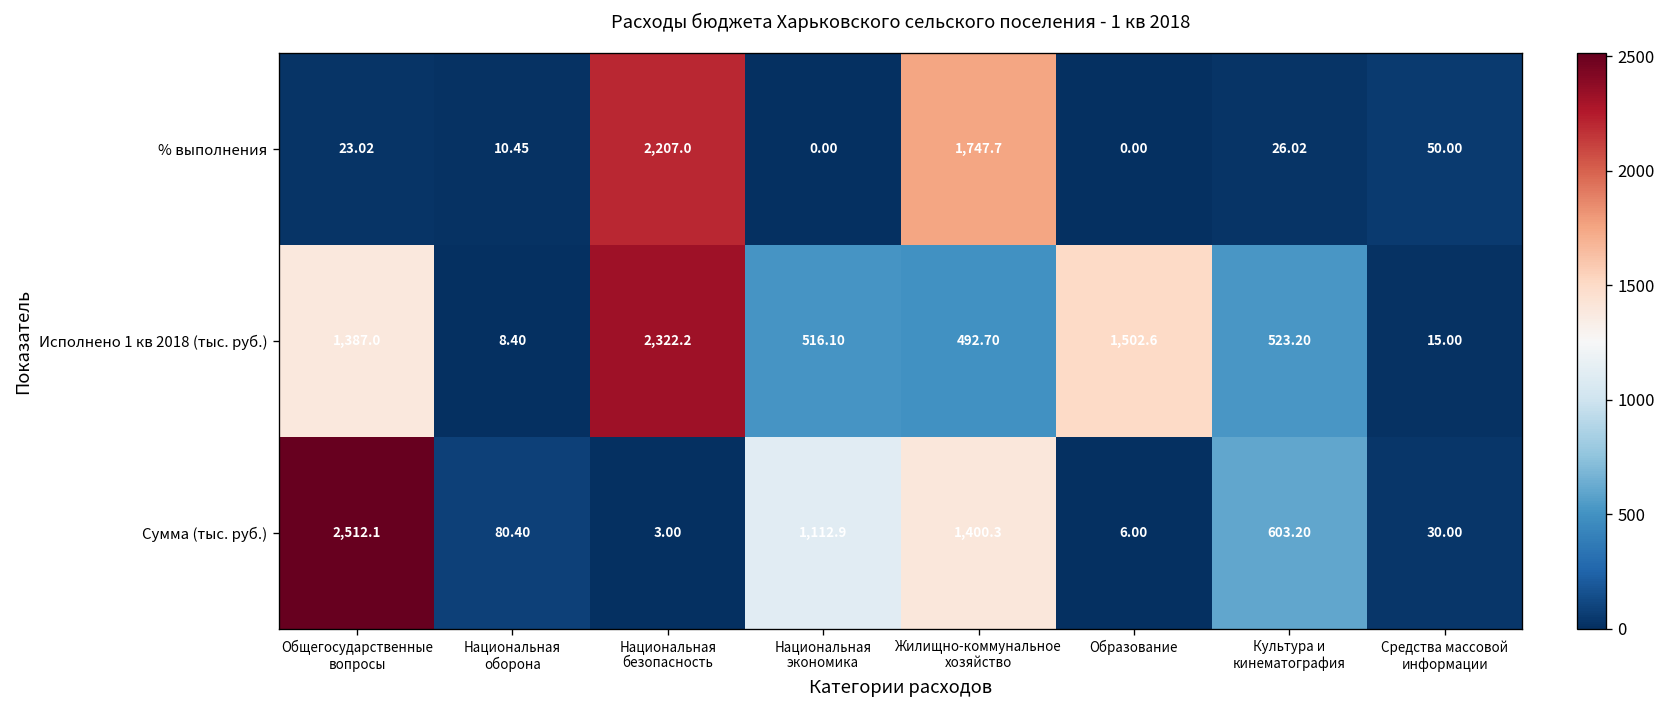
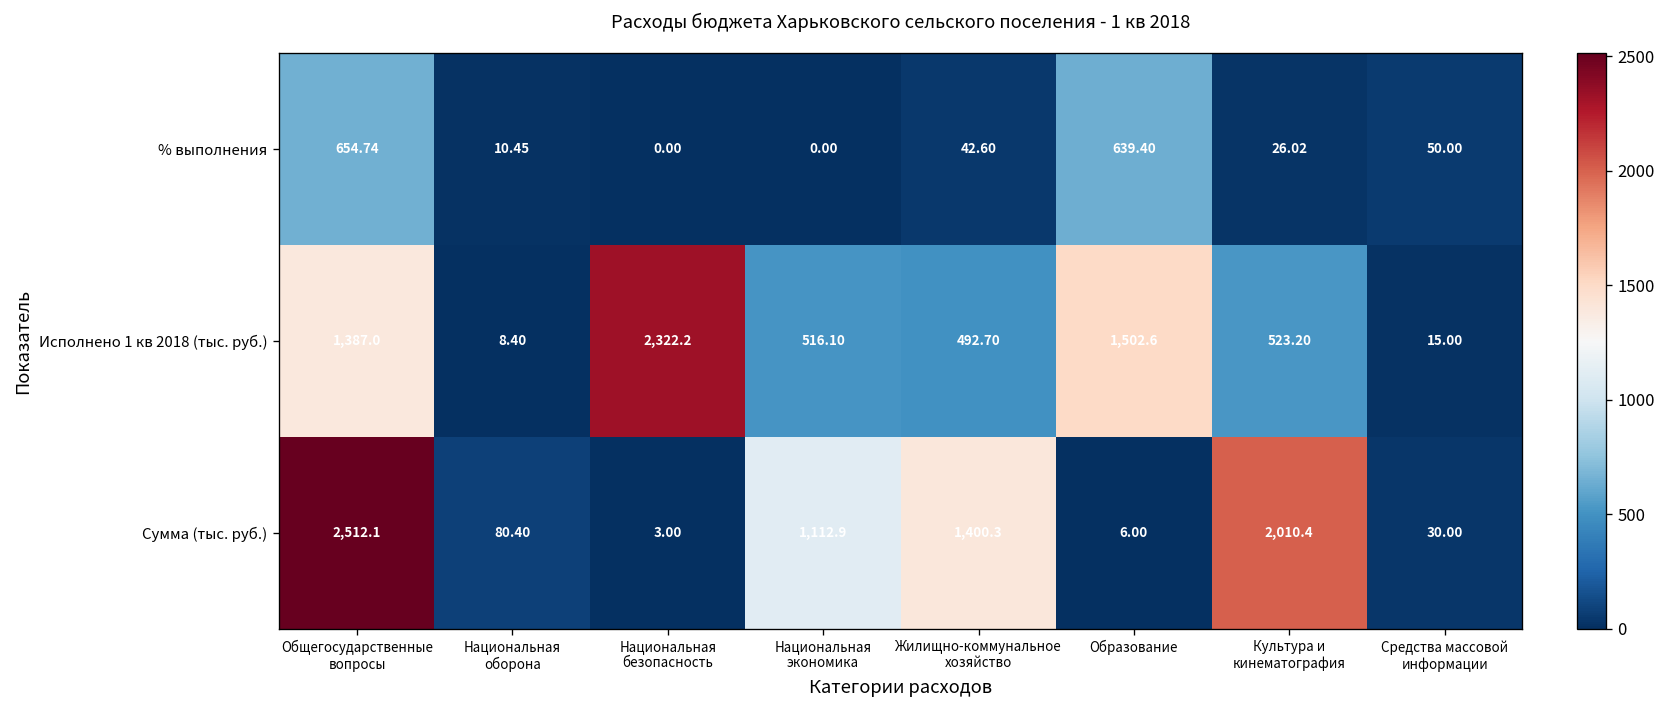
% выполнения, Общегосударственные вопросы: 23.02 -> 654.74
% выполнения, Национальная безопасность: 2,207.0 -> 0.00
% выполнения, Жилищно-коммунальное хозяйство: 1,747.7 -> 42.60
% выполнения, Образование: 0.00 -> 639.40
Сумма (тыс. руб.), Культура и кинематография: 603.20 -> 2,010.4
